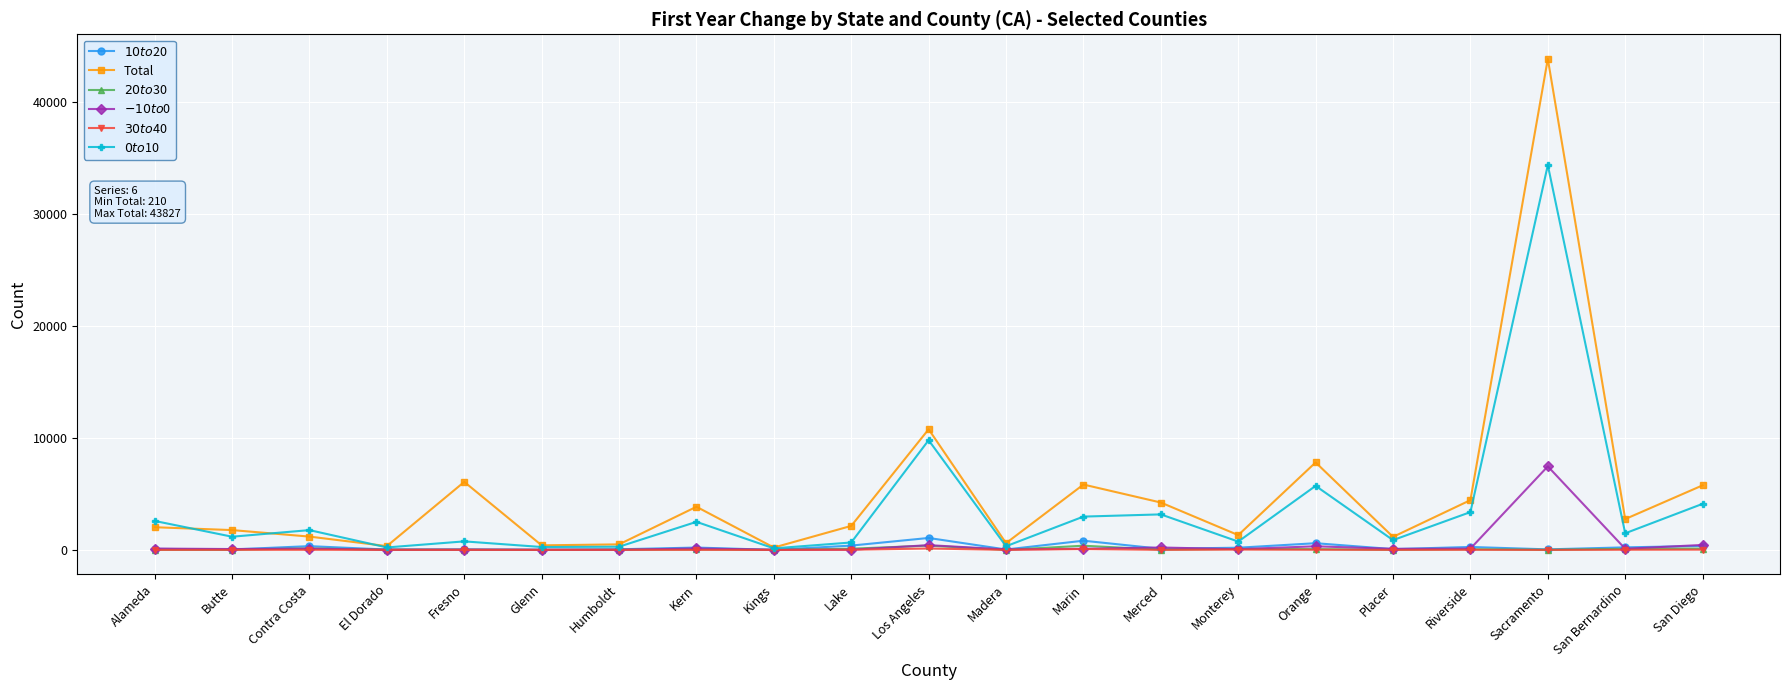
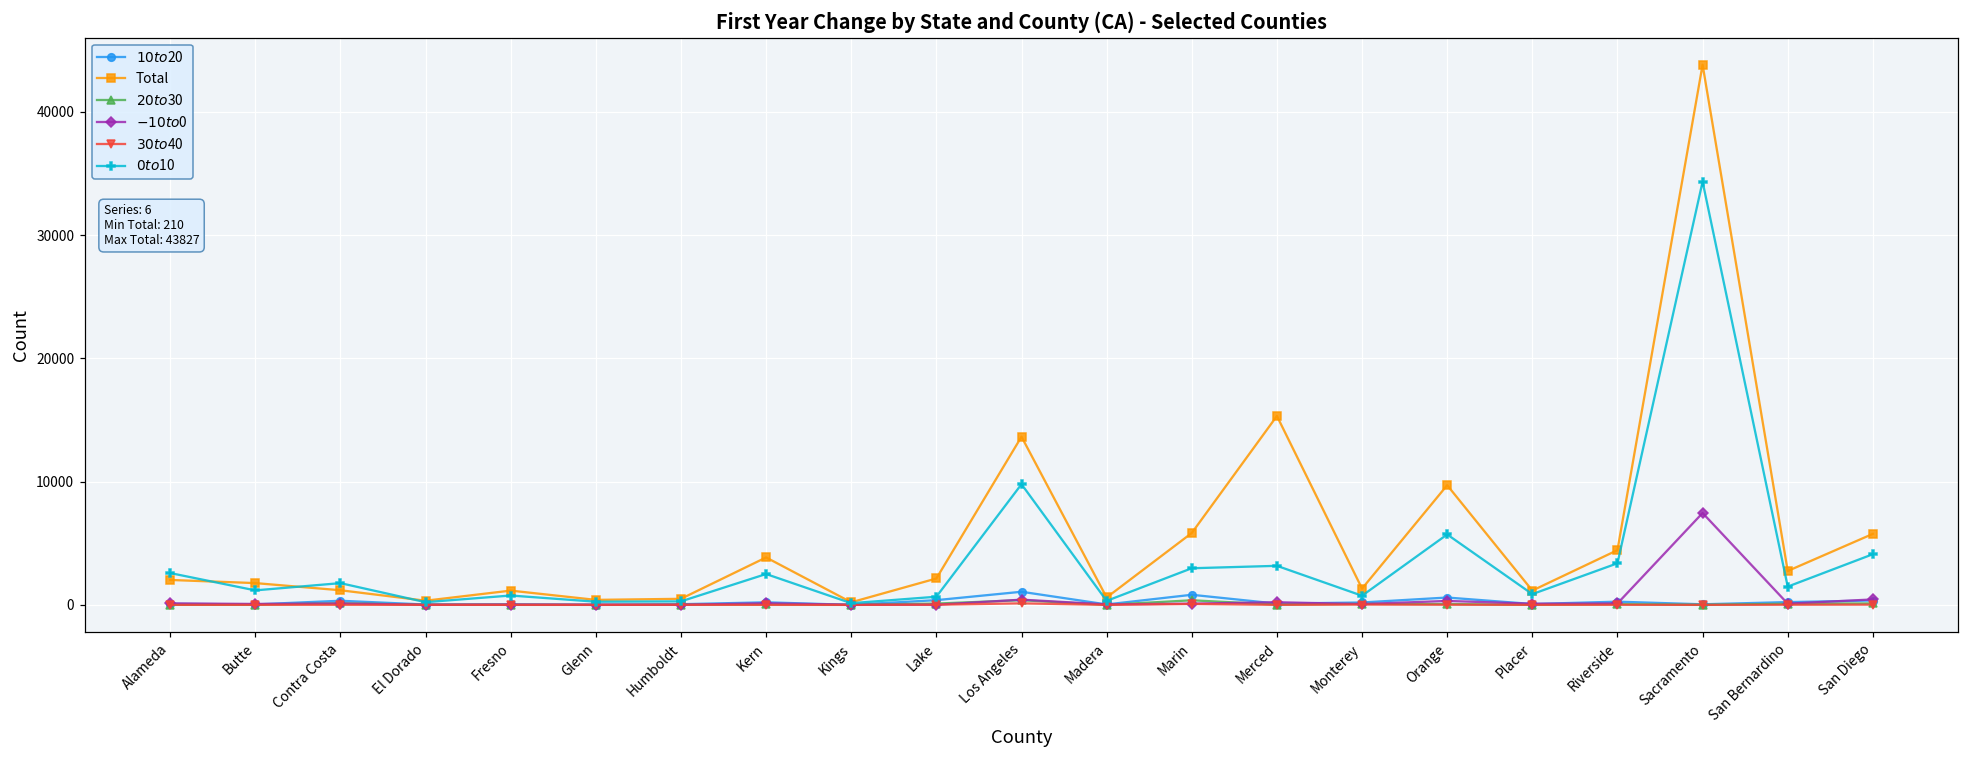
Total, Fresno: 6100 -> 1200
Total, Los Angeles: 10800 -> 13600
Total, Merced: 4200 -> 15300
Total, Orange: 7800 -> 9700
